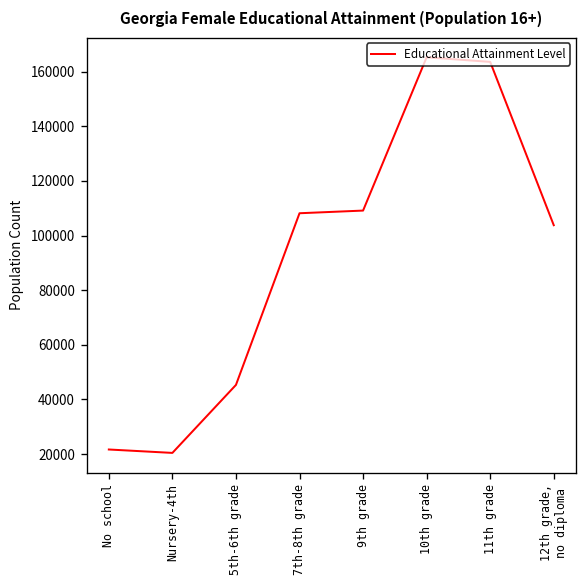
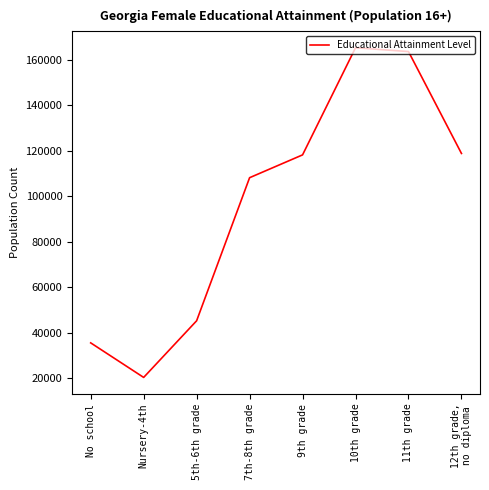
No school: 22000 -> 36000
9th grade: 109000 -> 118000
12th grade, no diploma: 104000 -> 119000
